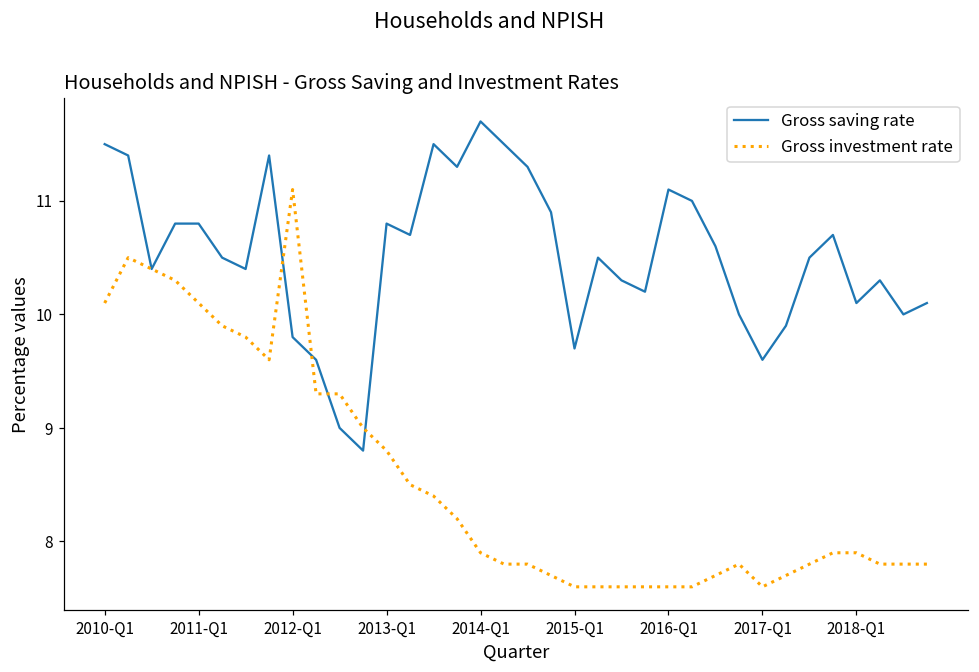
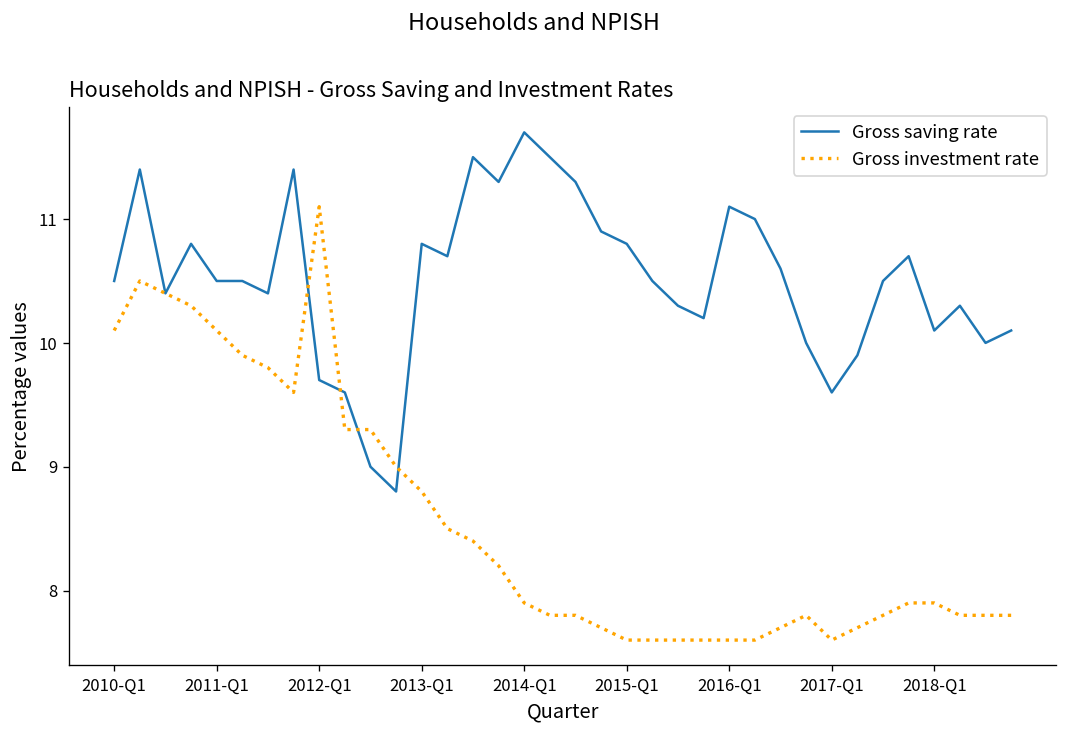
Gross saving rate, 2010-Q1: 11.5 -> 10.5
Gross saving rate, 2011-Q1: 10.8 -> 10.5
Gross saving rate, 2012-Q1: 9.8 -> 9.7
Gross saving rate, 2015-Q1: 9.7 -> 10.8
